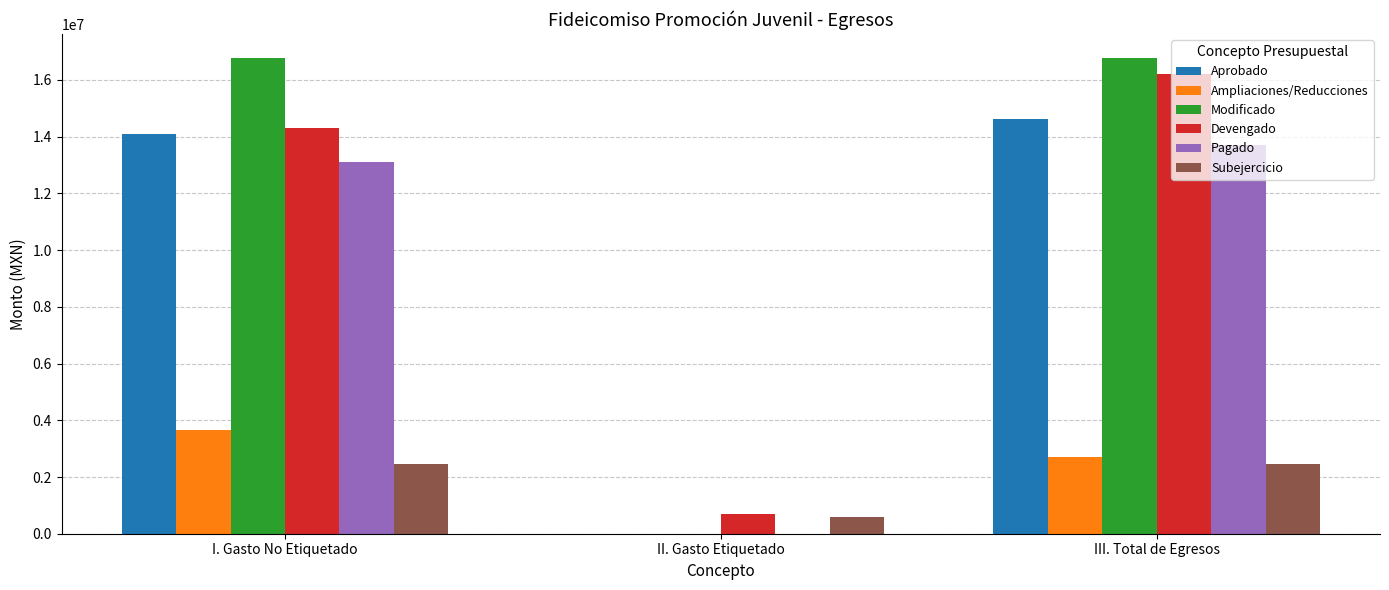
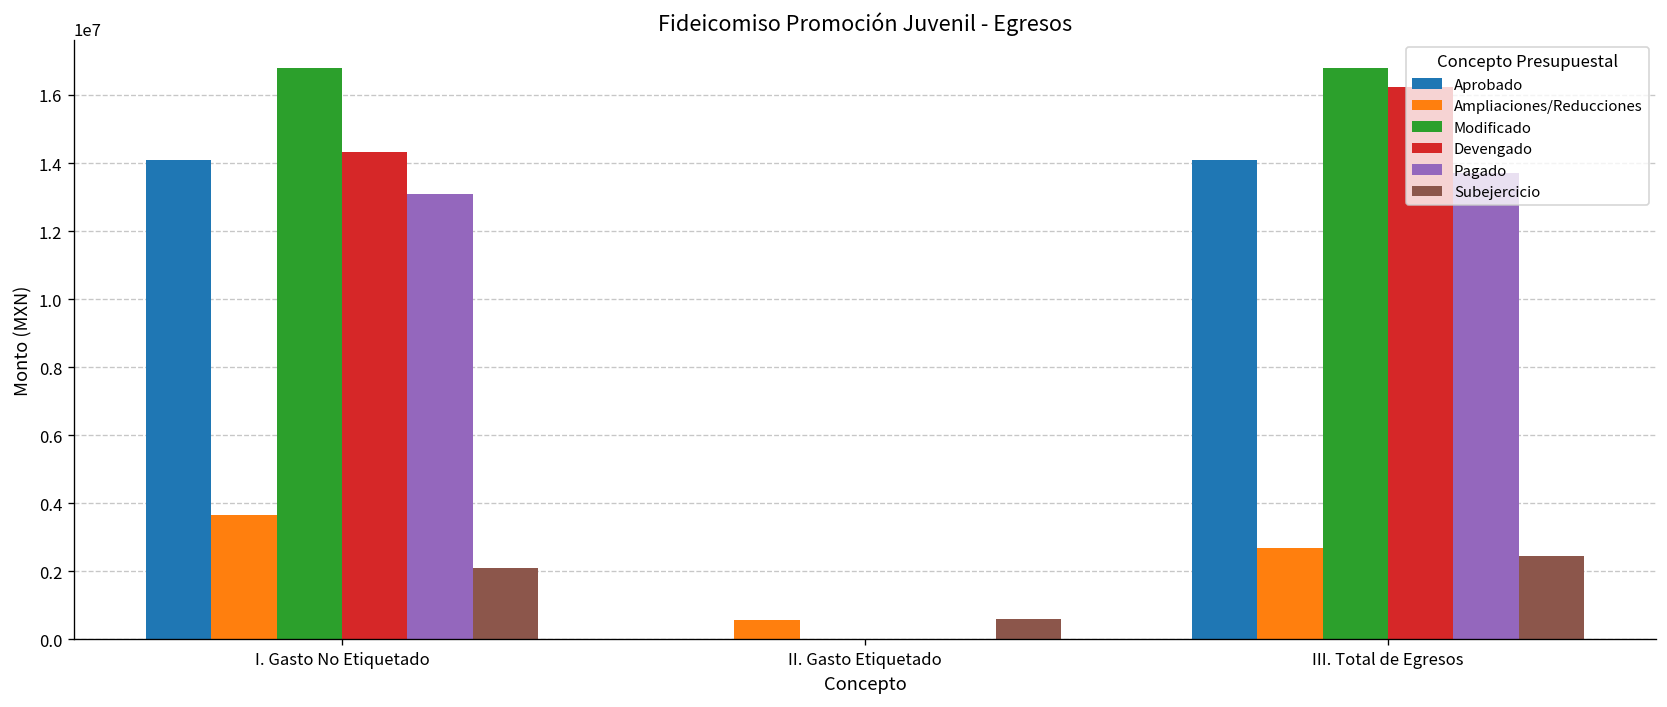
Subejercicio, I. Gasto No Etiquetado: 2500000 -> 2100000
Ampliaciones/Reducciones, II. Gasto Etiquetado: 0 -> 600000
Devengado, II. Gasto Etiquetado: 700000 -> 0
Aprobado, III. Total de Egresos: 14600000 -> 14100000
